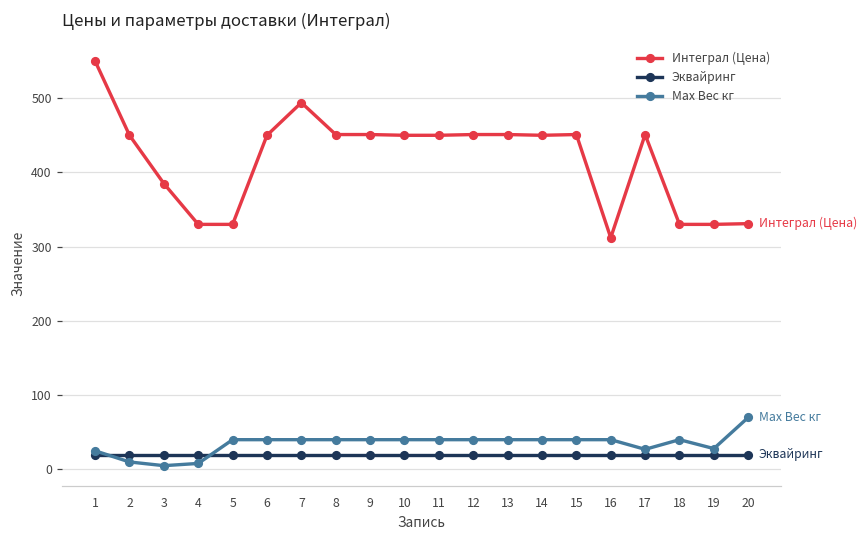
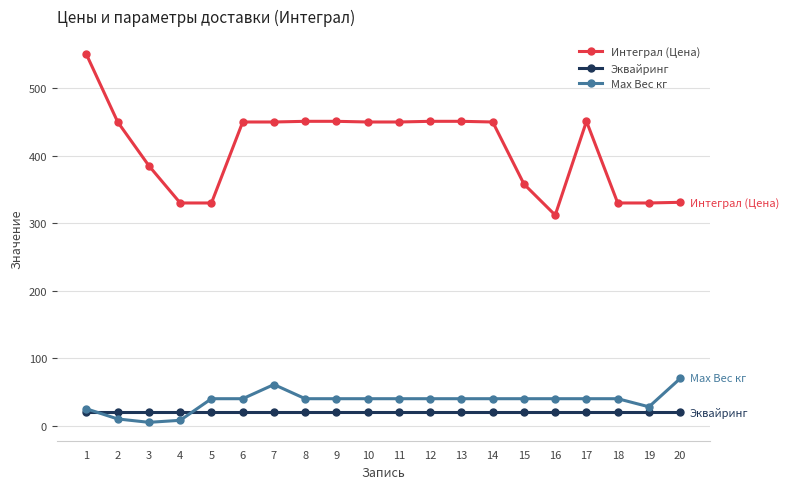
Интеграл (Цена), 7: 490 -> 450
Max Вес кг, 7: 40 -> 60
Интеграл (Цена), 15: 450 -> 360
Max Вес кг, 17: 30 -> 40
